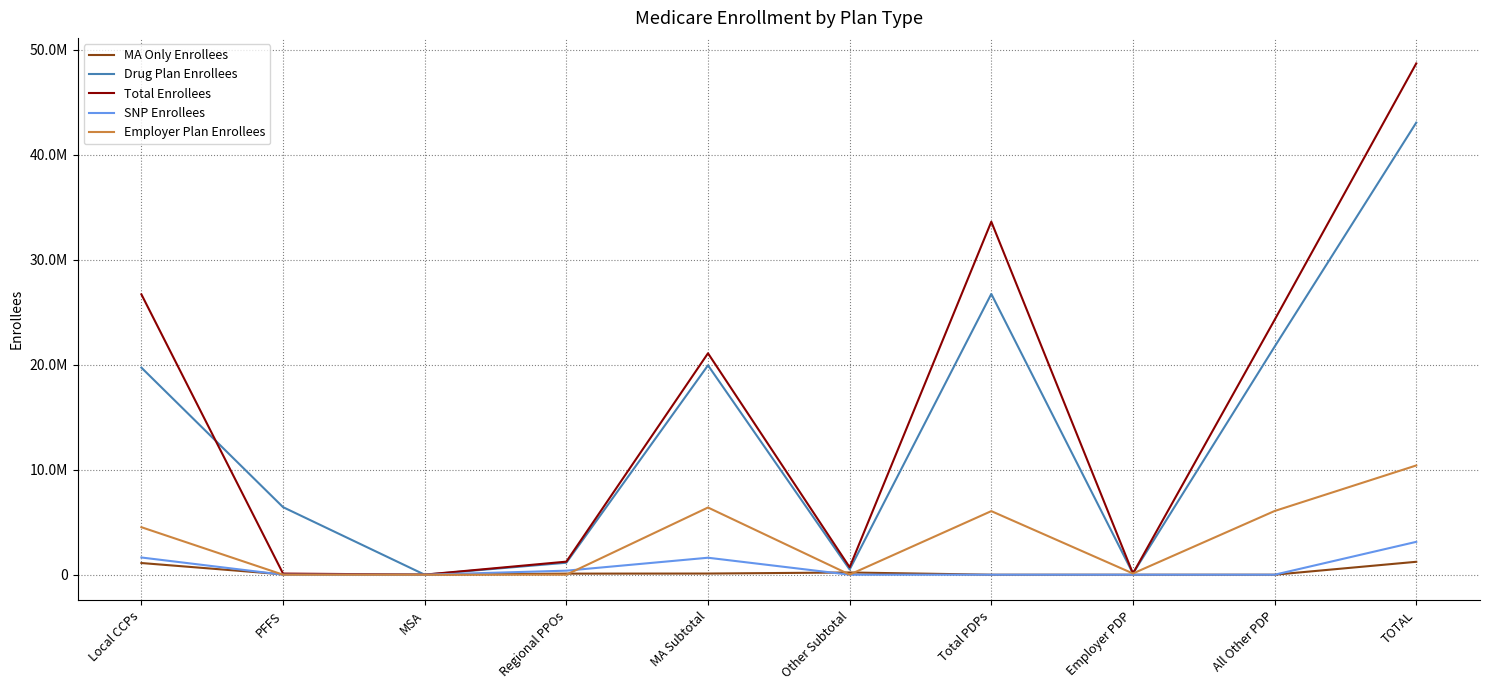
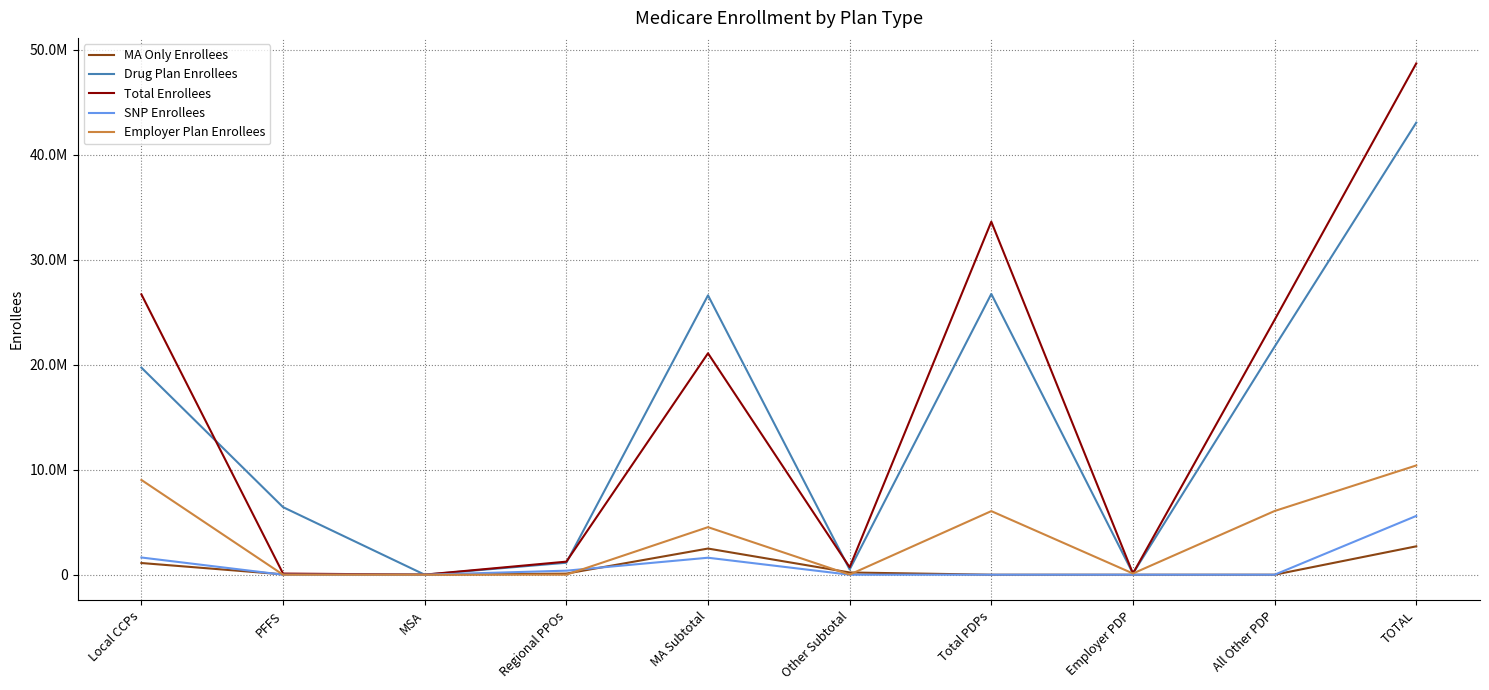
Employer Plan Enrollees, Local CCPs: 4500000 -> 9000000
MA Only Enrollees, MA Subtotal: 100000 -> 2500000
Drug Plan Enrollees, MA Subtotal: 19900000 -> 26600000
Employer Plan Enrollees, MA Subtotal: 6400000 -> 4500000
MA Only Enrollees, TOTAL: 1200000 -> 2700000
SNP Enrollees, TOTAL: 3100000 -> 5600000
